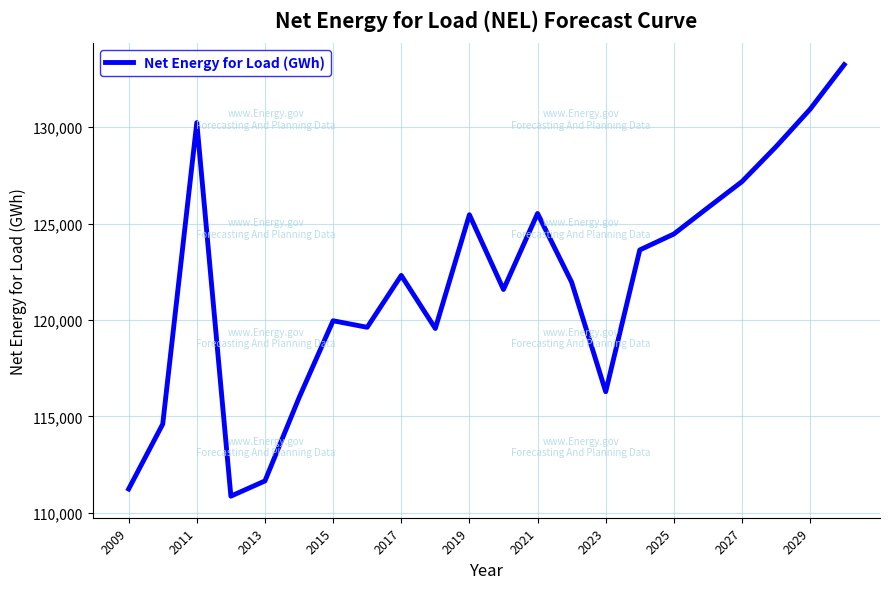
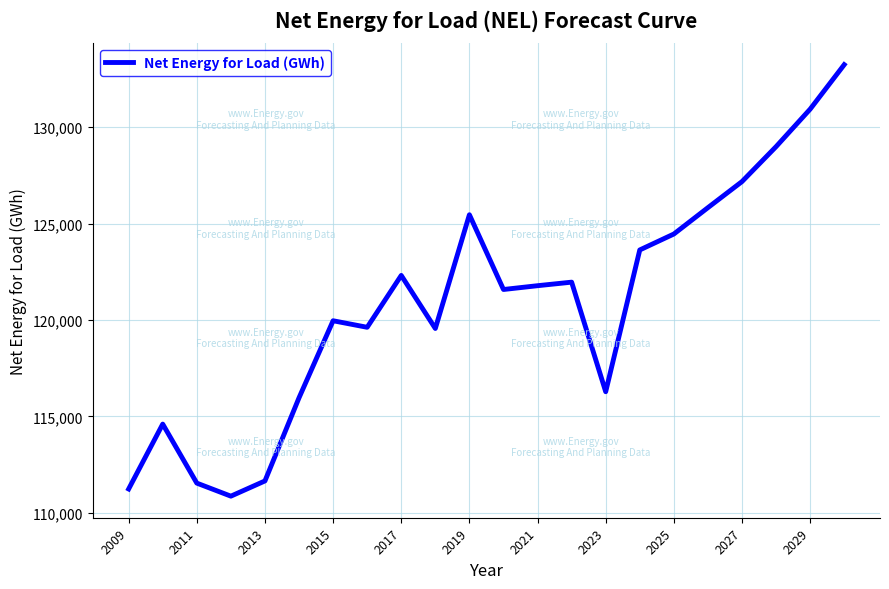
2011: 130,200 -> 111,500
2021: 125,500 -> 121,800
